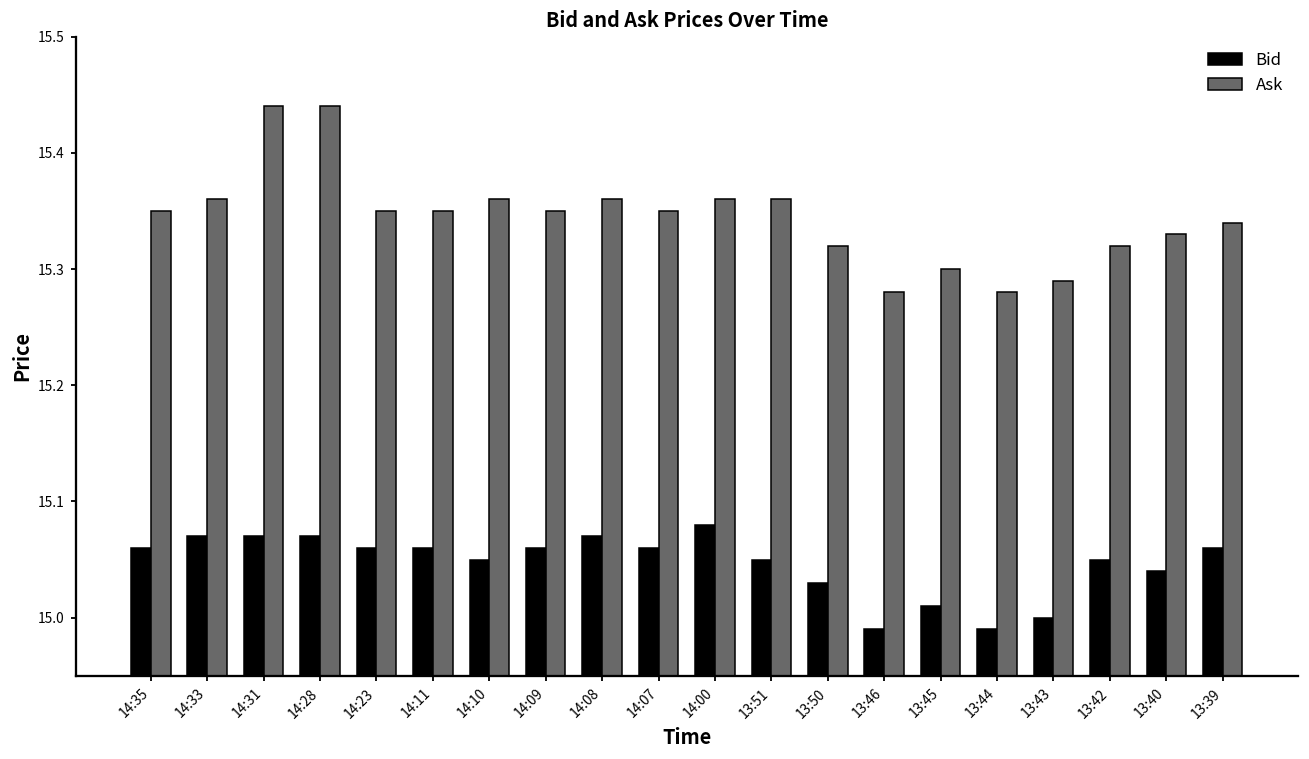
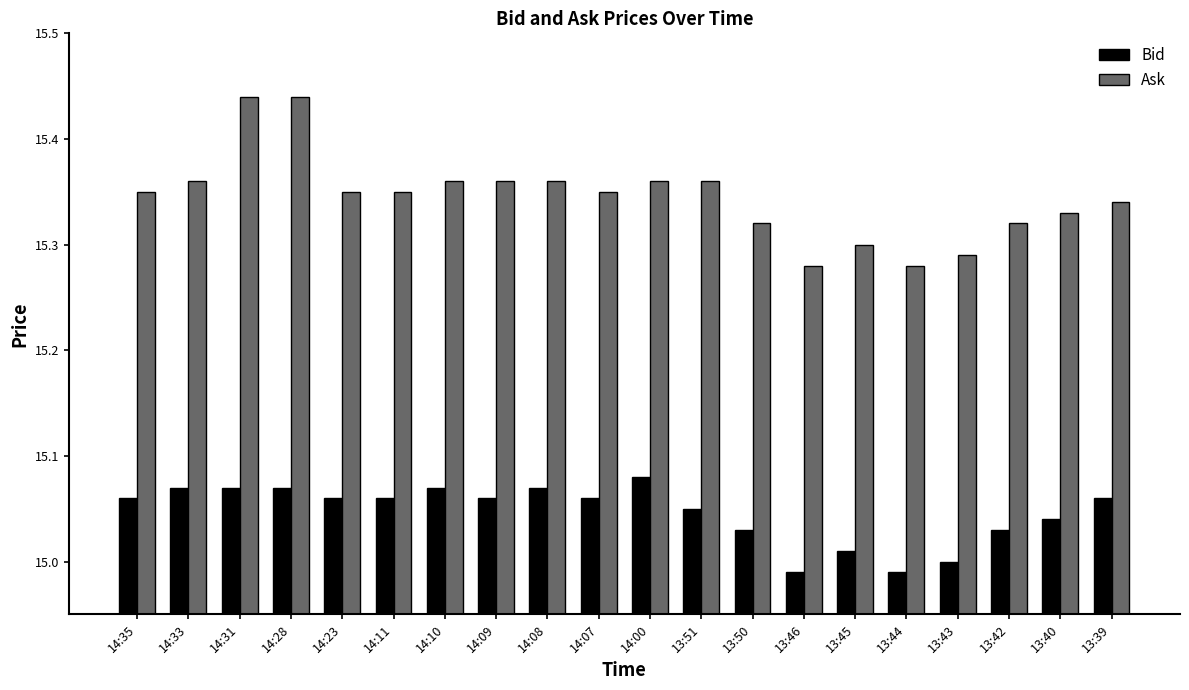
Bid, 14:10: 15.05 -> 15.07
Ask, 14:09: 15.35 -> 15.36
Bid, 13:42: 15.05 -> 15.03
